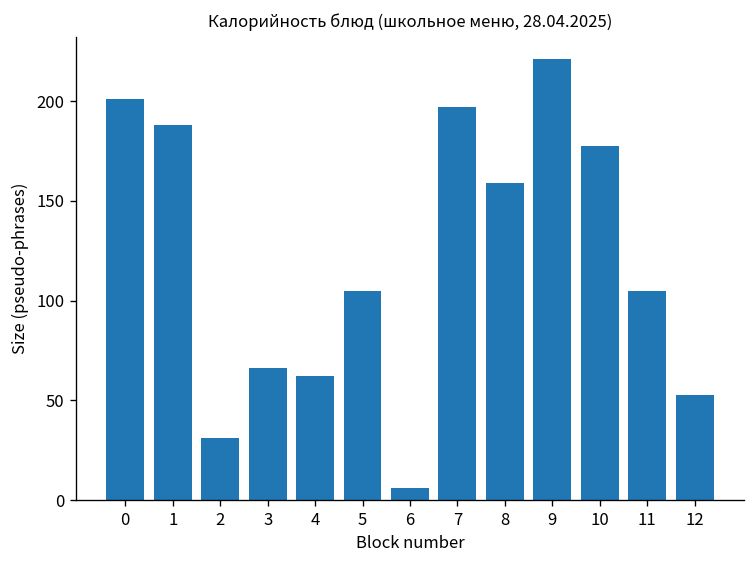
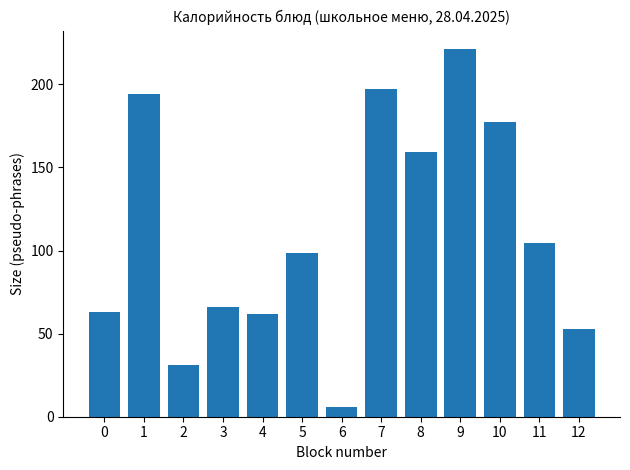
0: 201 -> 63
1: 188 -> 194
5: 105 -> 98
